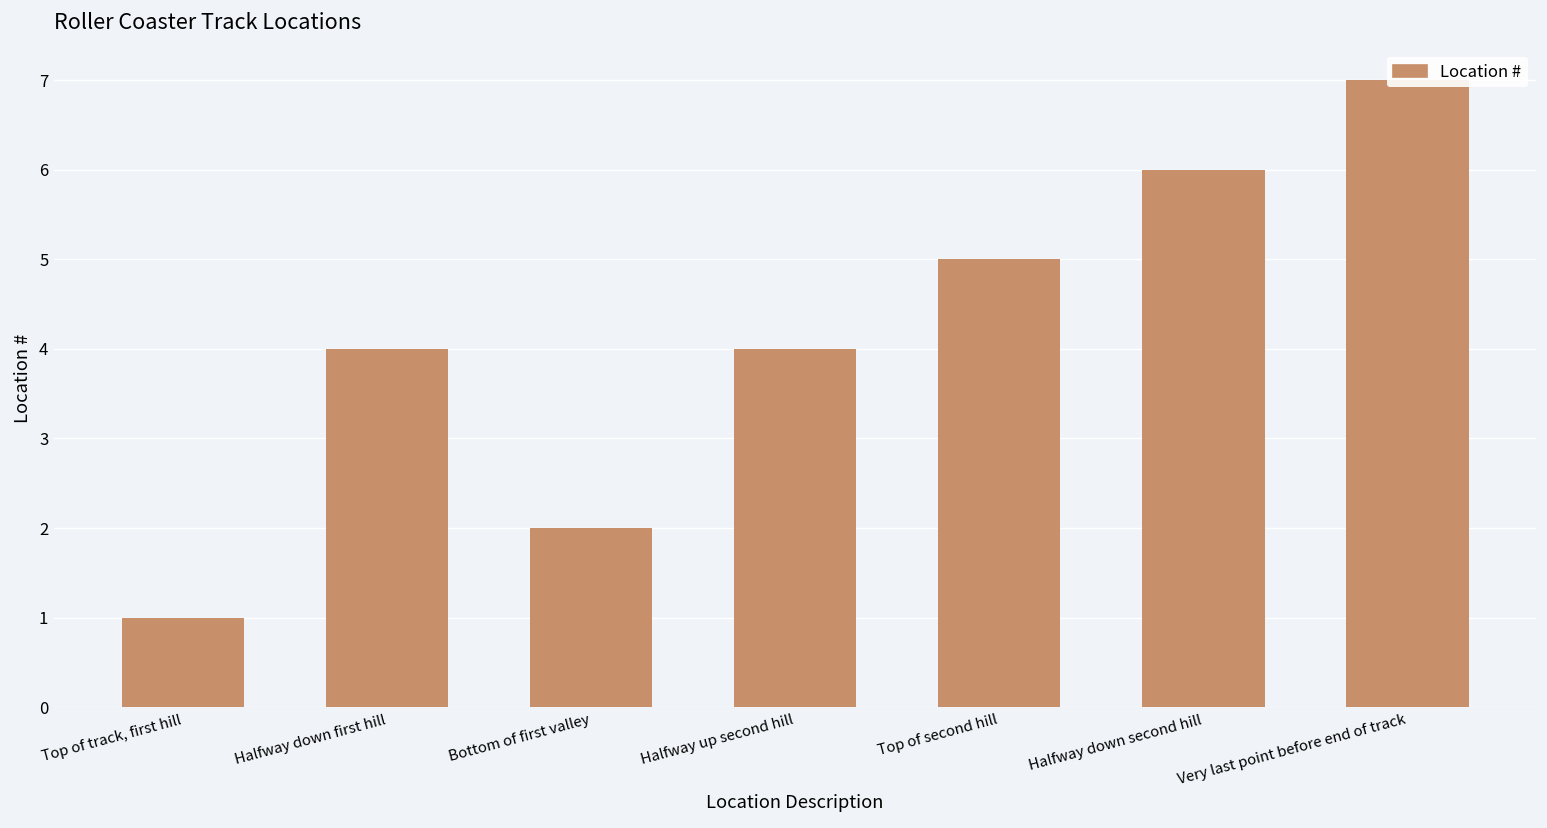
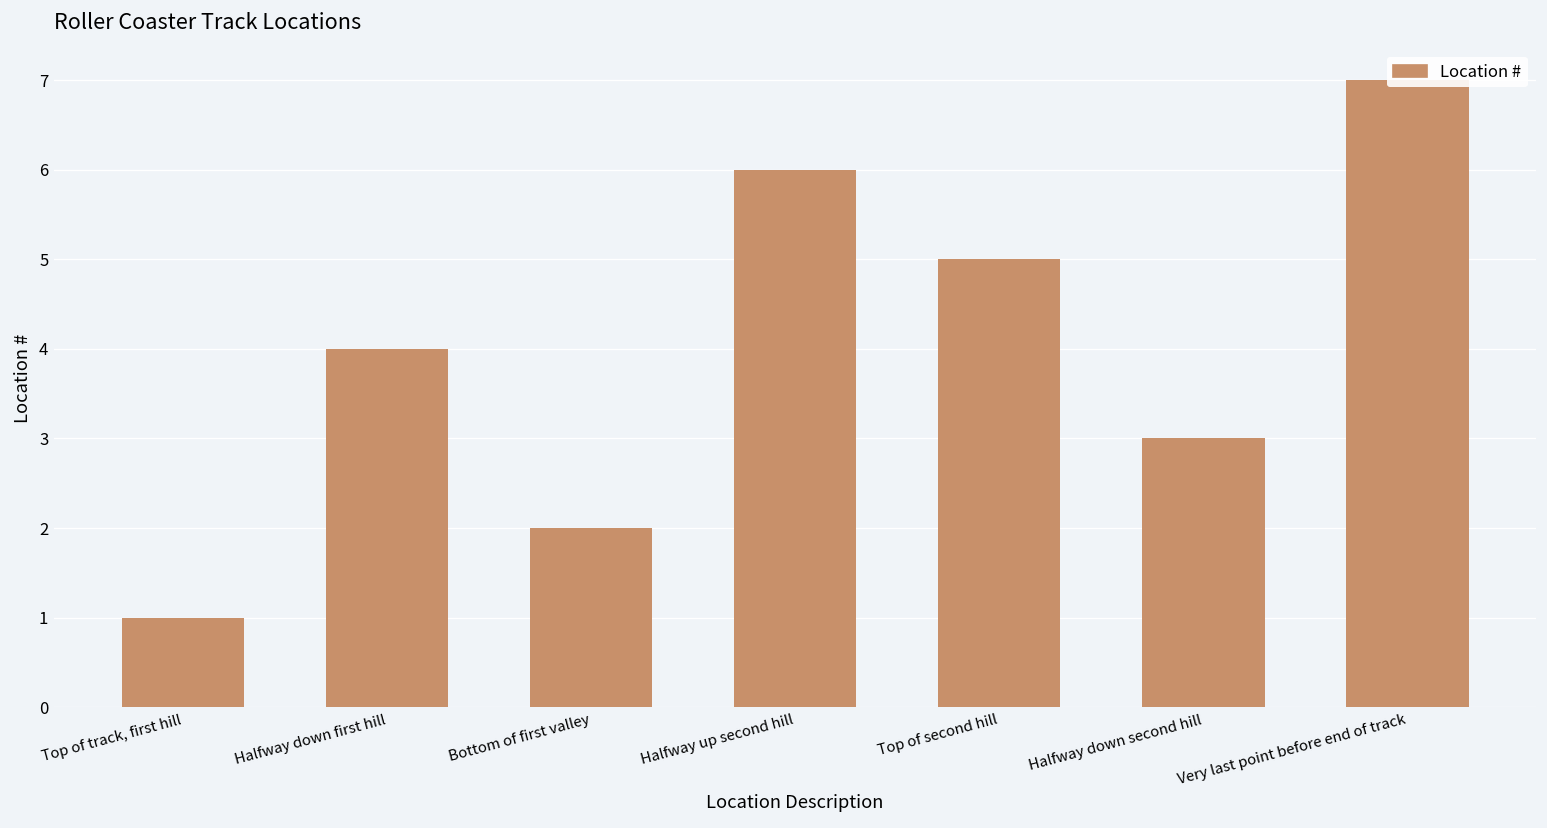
Halfway up second hill: 4 -> 6
Halfway down second hill: 6 -> 3
